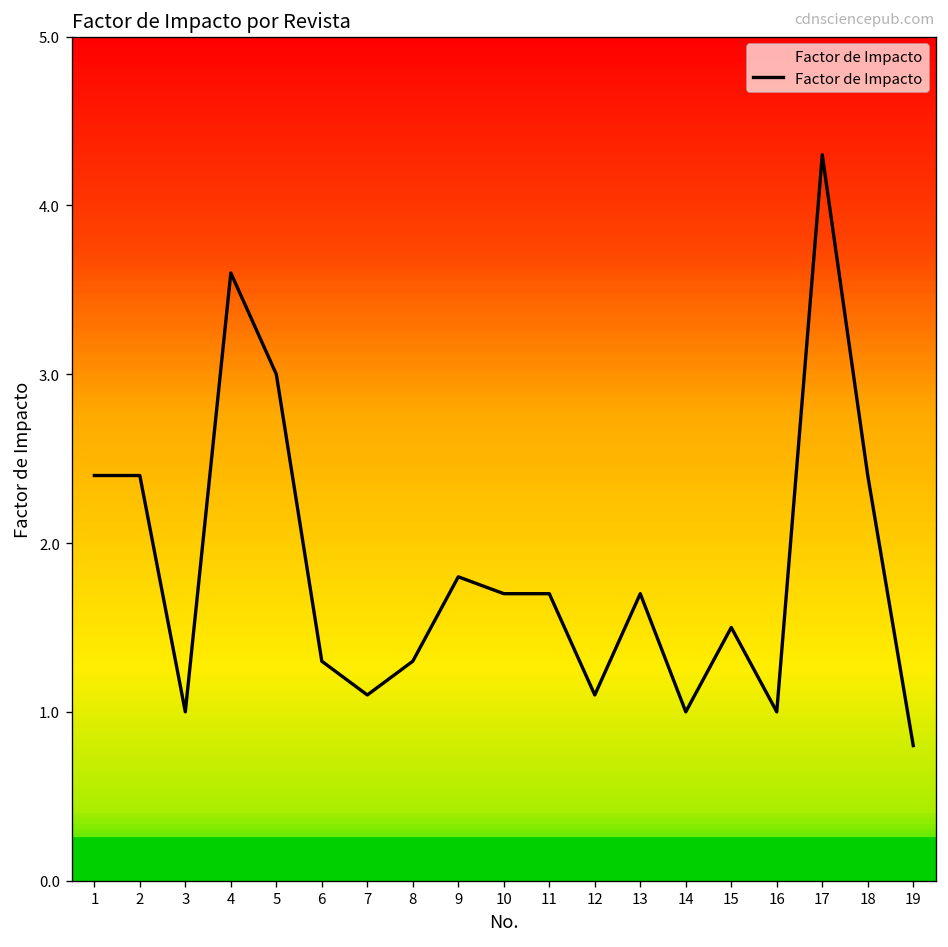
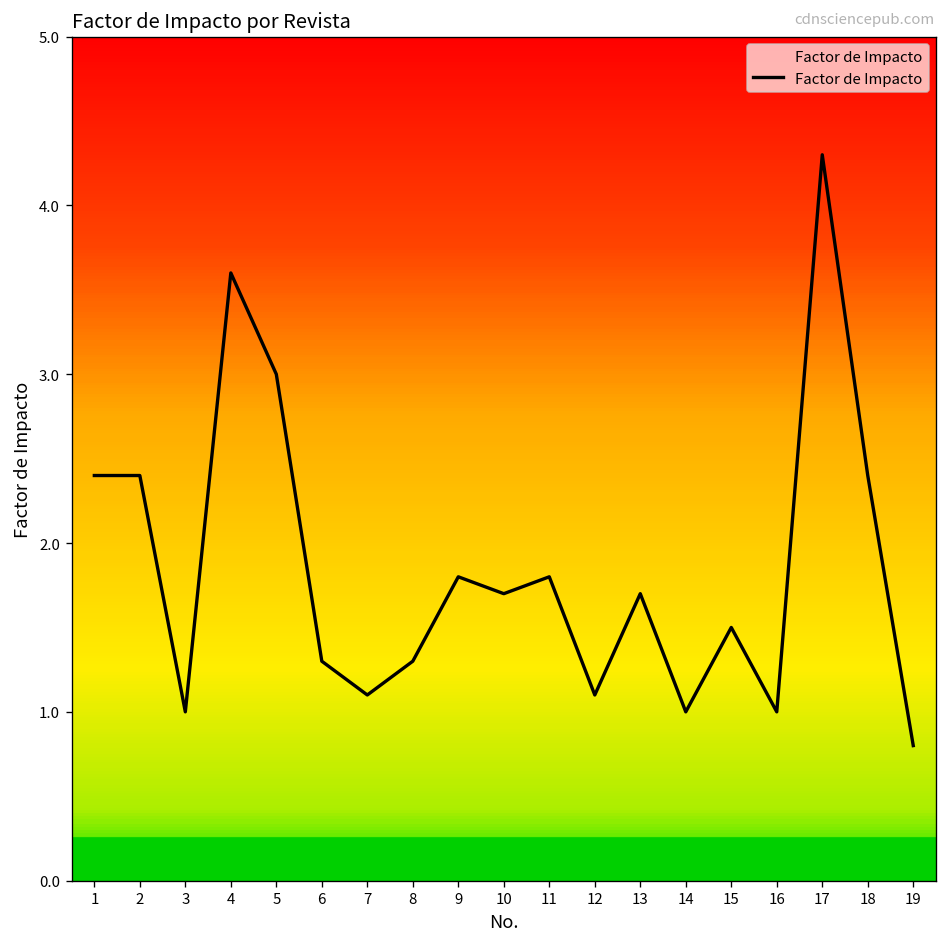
11: 1.7 -> 1.8
